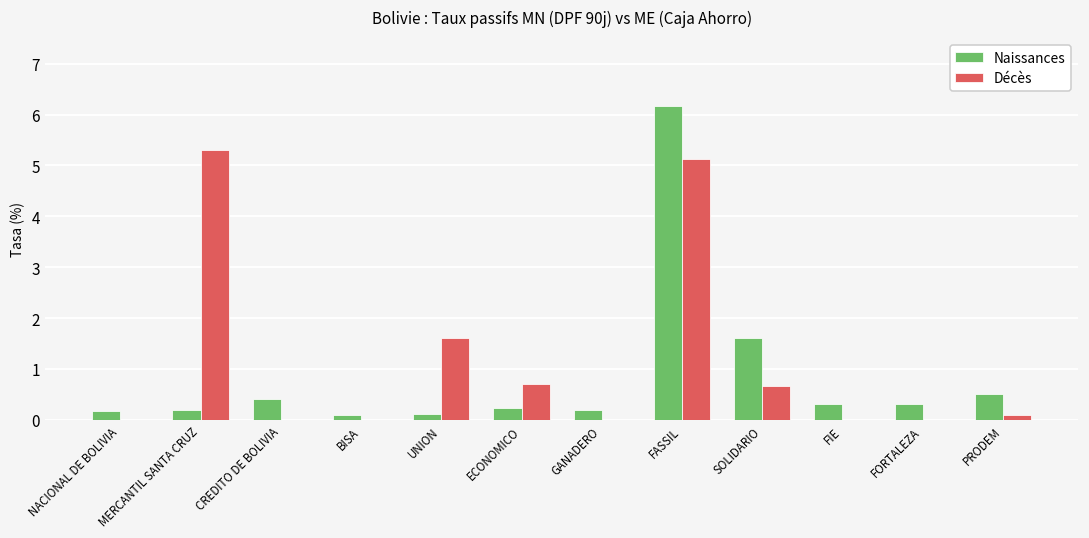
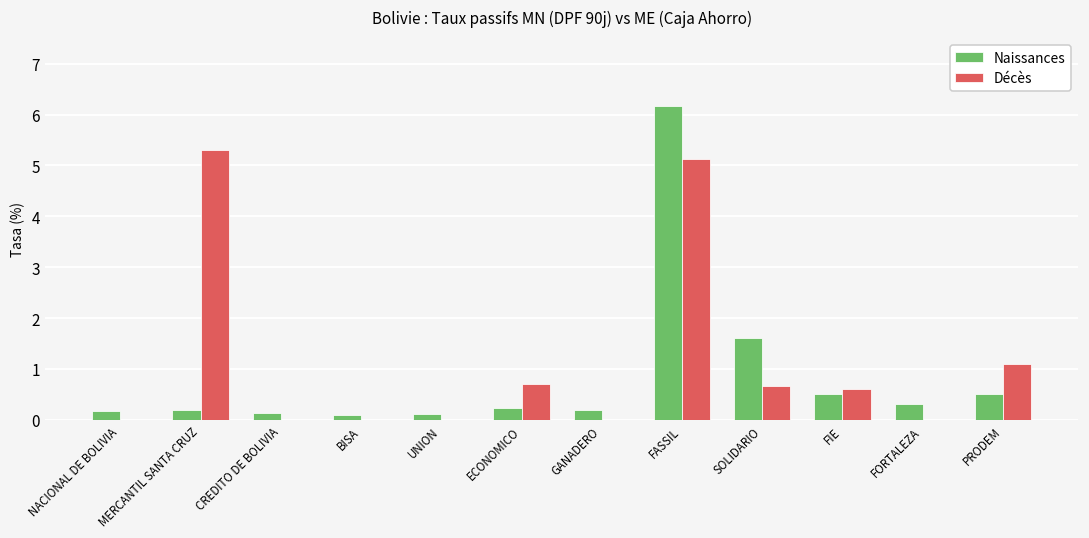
Naissances, CREDITO DE BOLIVIA: 0.4 -> 0.1
Décès, UNION: 1.6 -> 0.0
Naissances, FIE: 0.3 -> 0.5
Décès, FIE: 0.0 -> 0.6
Décès, PRODEM: 0.1 -> 1.1
